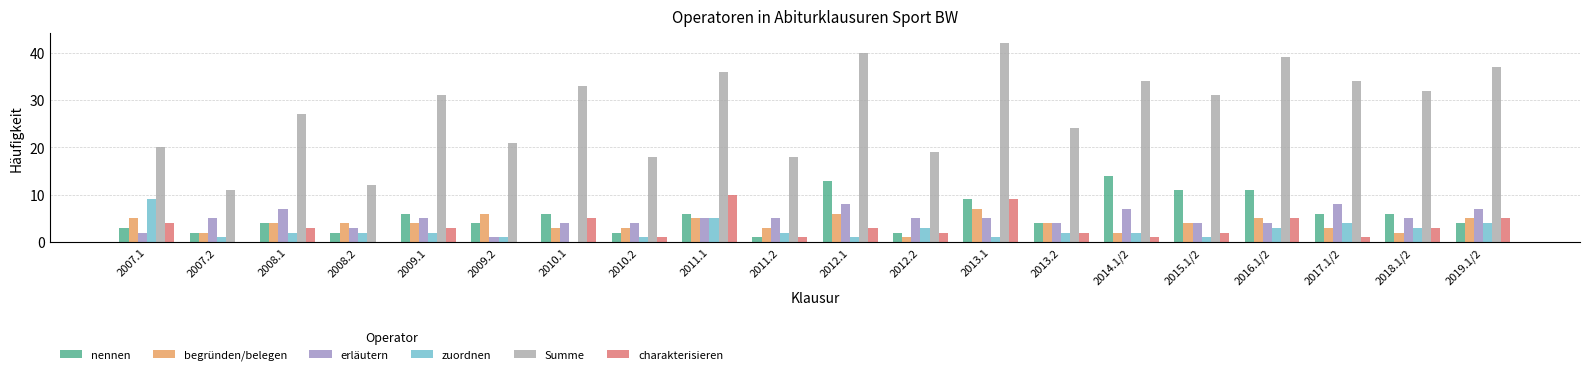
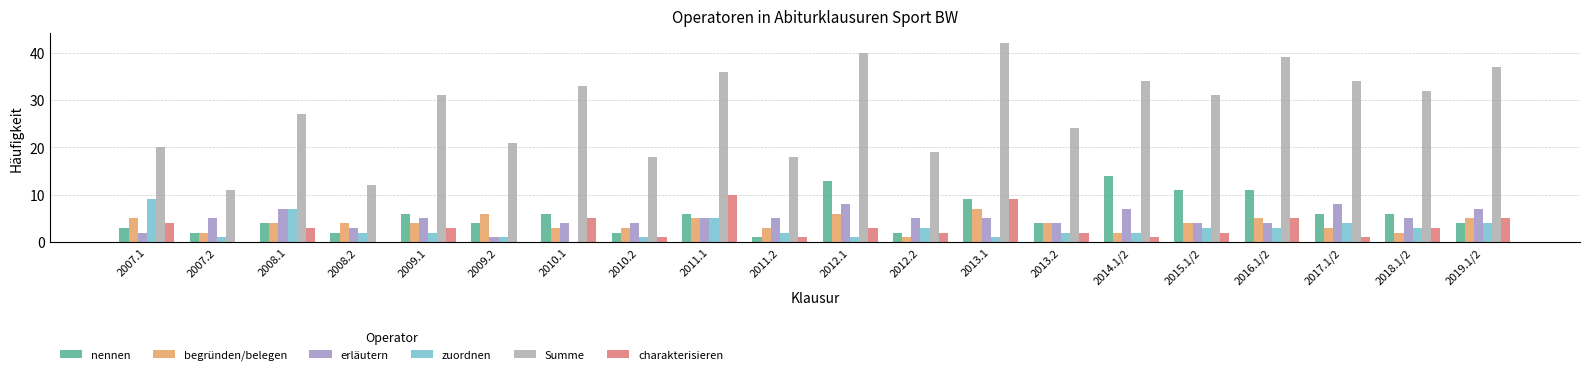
zuordnen, 2008.1: 2 -> 7
zuordnen, 2015.1/2: 1 -> 3
